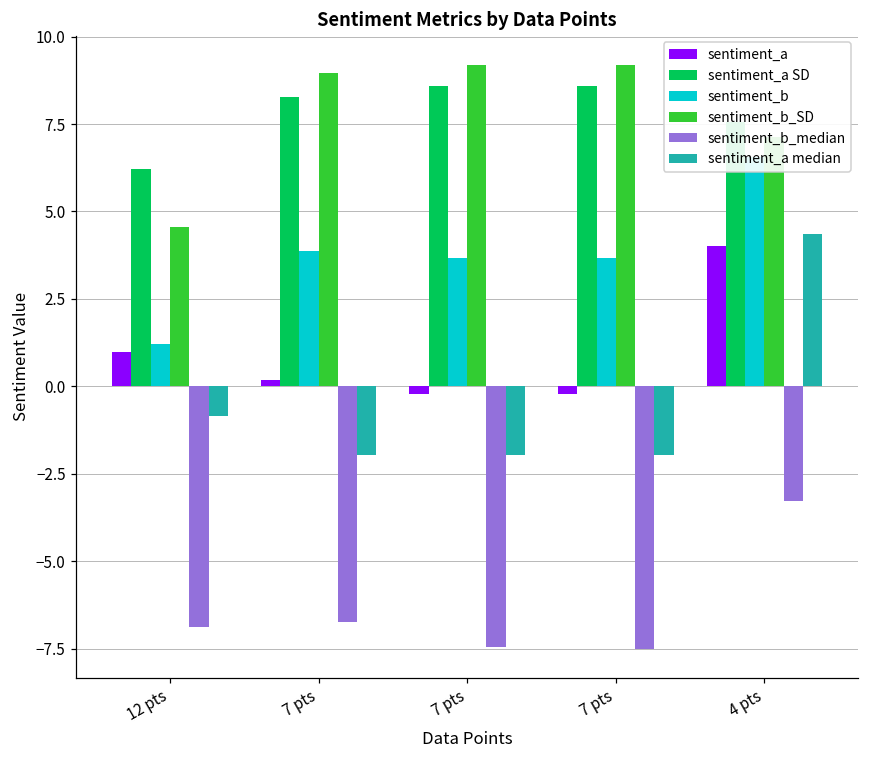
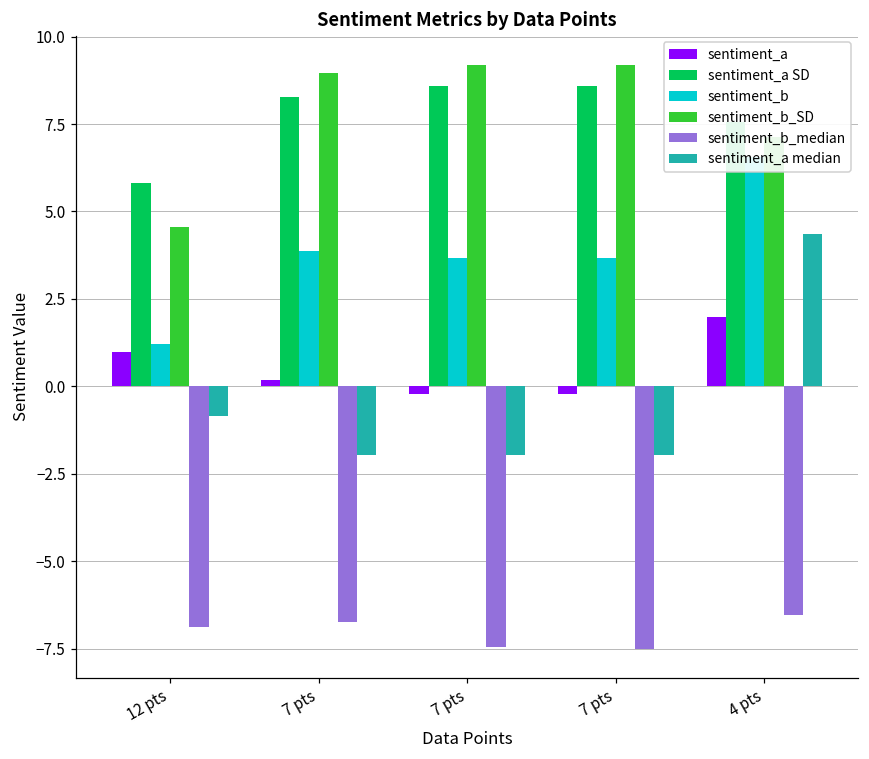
sentiment_a SD, 12 pts: 6.2 -> 5.8
sentiment_a, 4 pts: 4.0 -> 2.0
sentiment_b_median, 4 pts: -3.3 -> -6.5
